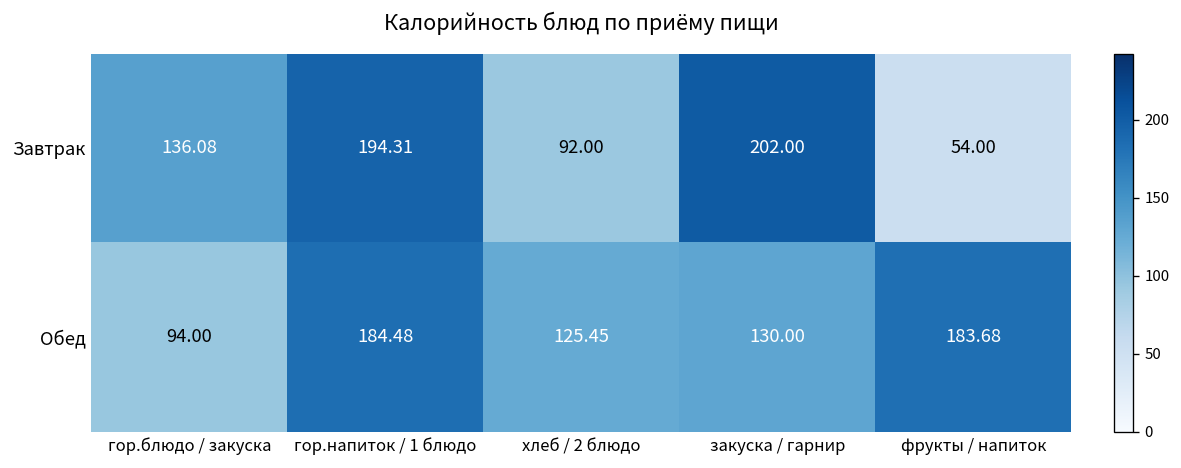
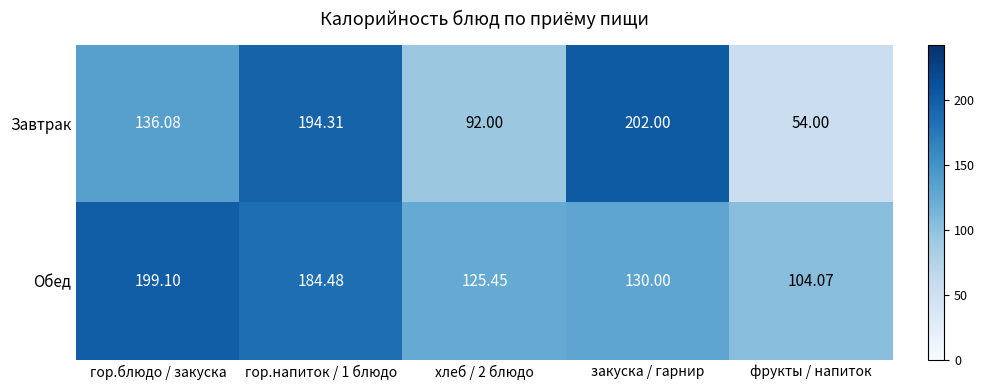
Обед, гор.блюдо / закуска: 94.00 -> 199.10
Обед, фрукты / напиток: 183.68 -> 104.07
